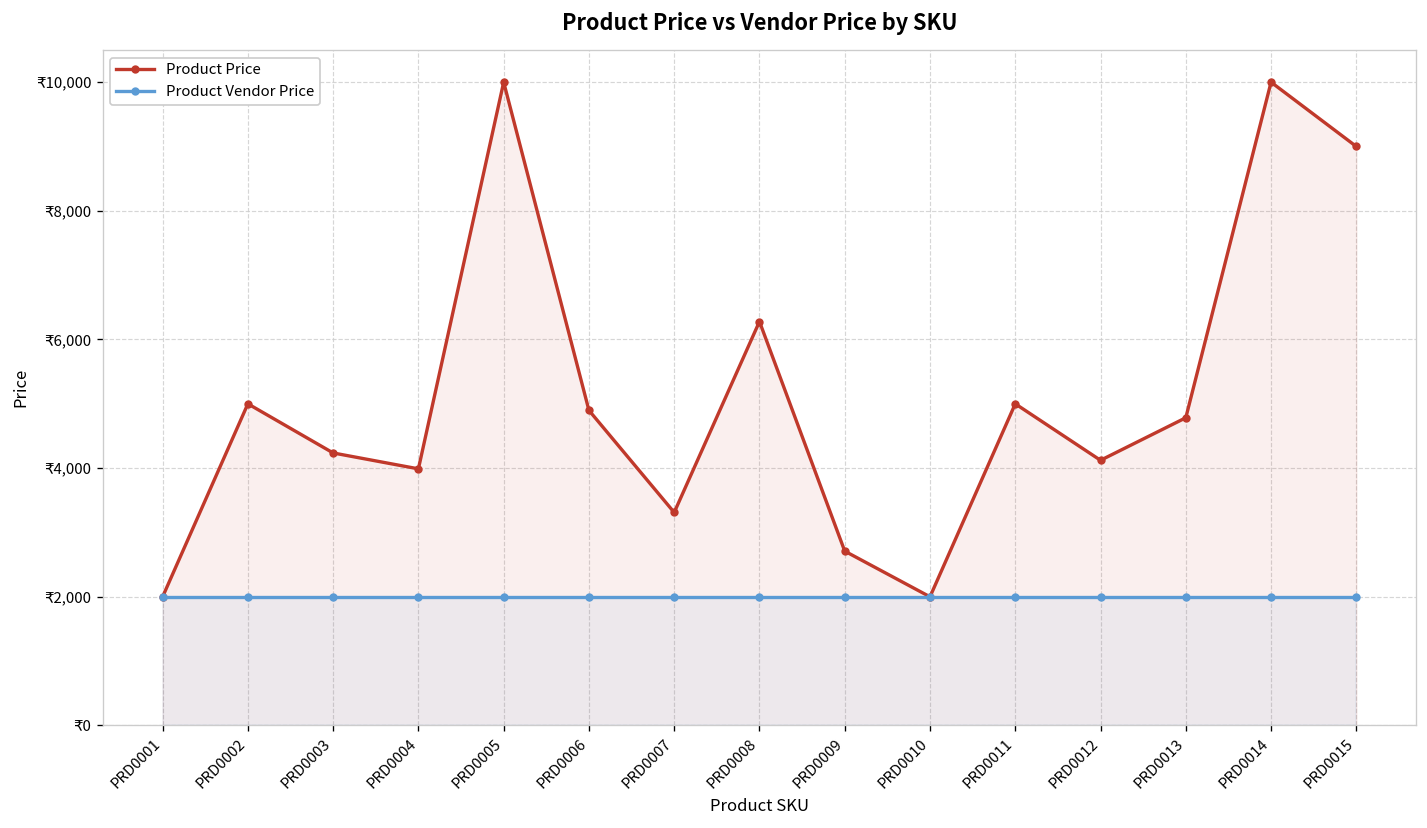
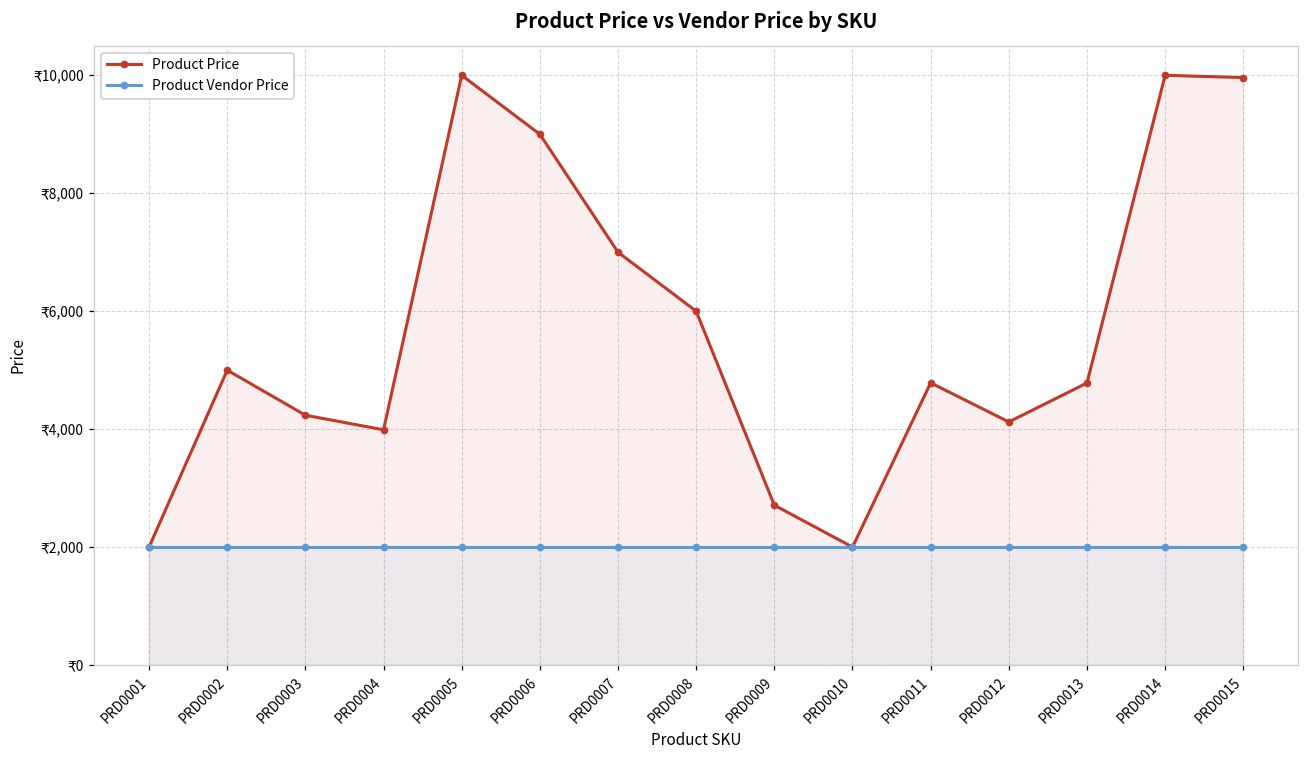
Product Price, PRD0006: ₹4,900 -> ₹9,000
Product Price, PRD0007: ₹3,300 -> ₹7,000
Product Price, PRD0008: ₹6,300 -> ₹6,000
Product Price, PRD0011: ₹5,000 -> ₹4,800
Product Price, PRD0015: ₹9,000 -> ₹10,000
